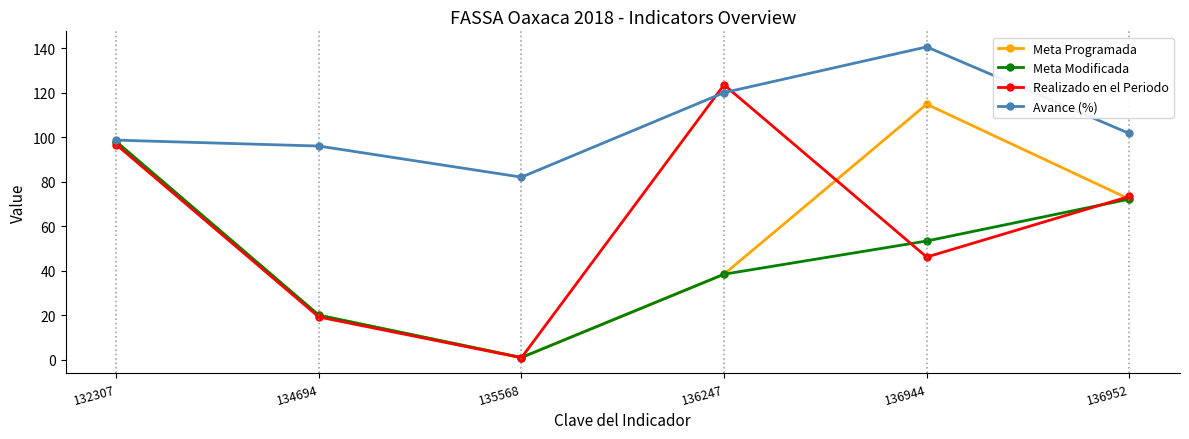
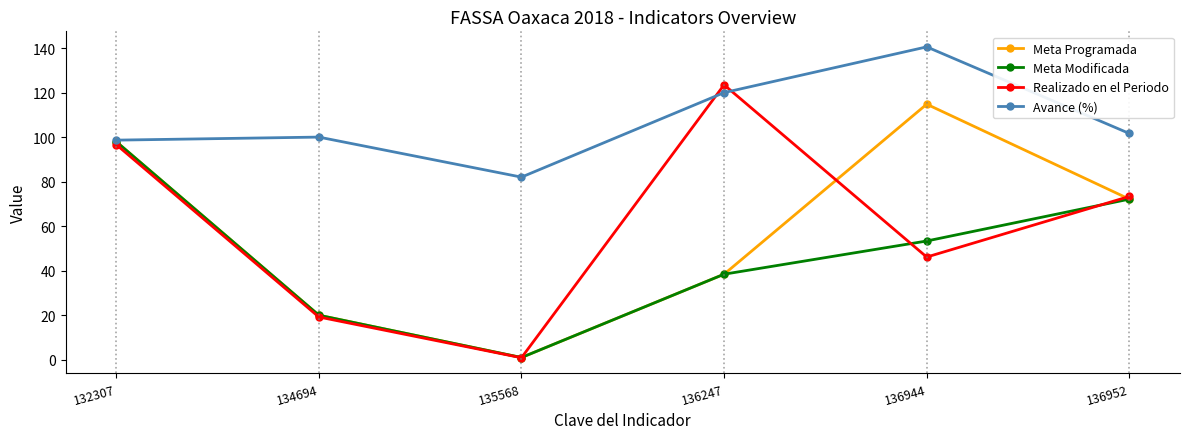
Avance (%), 134694: 96 -> 100
